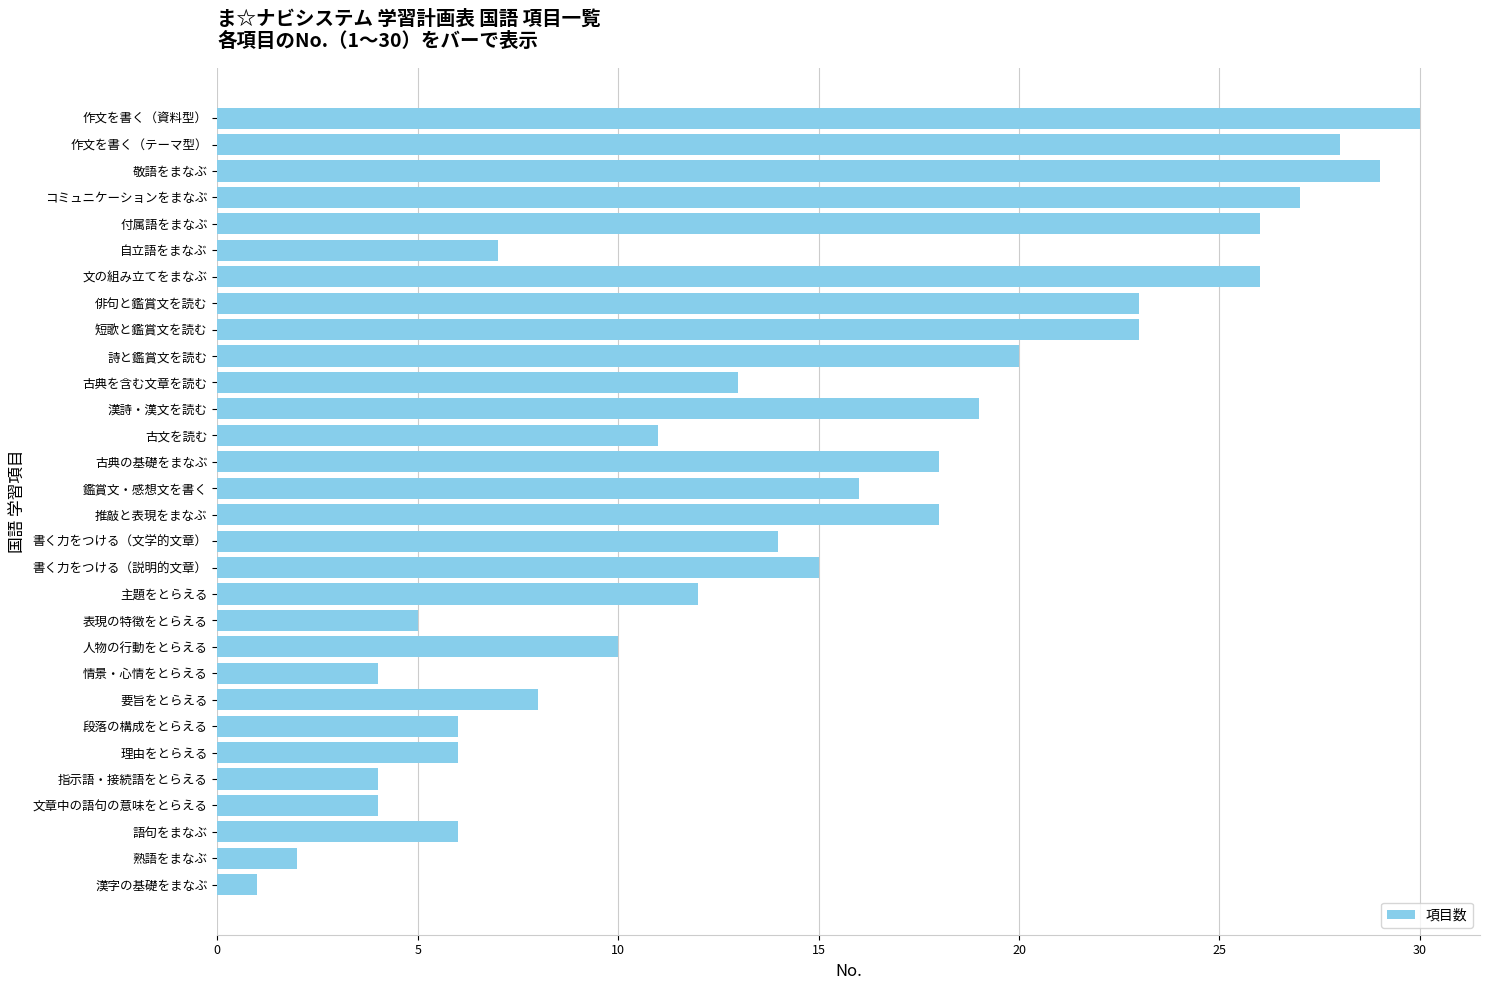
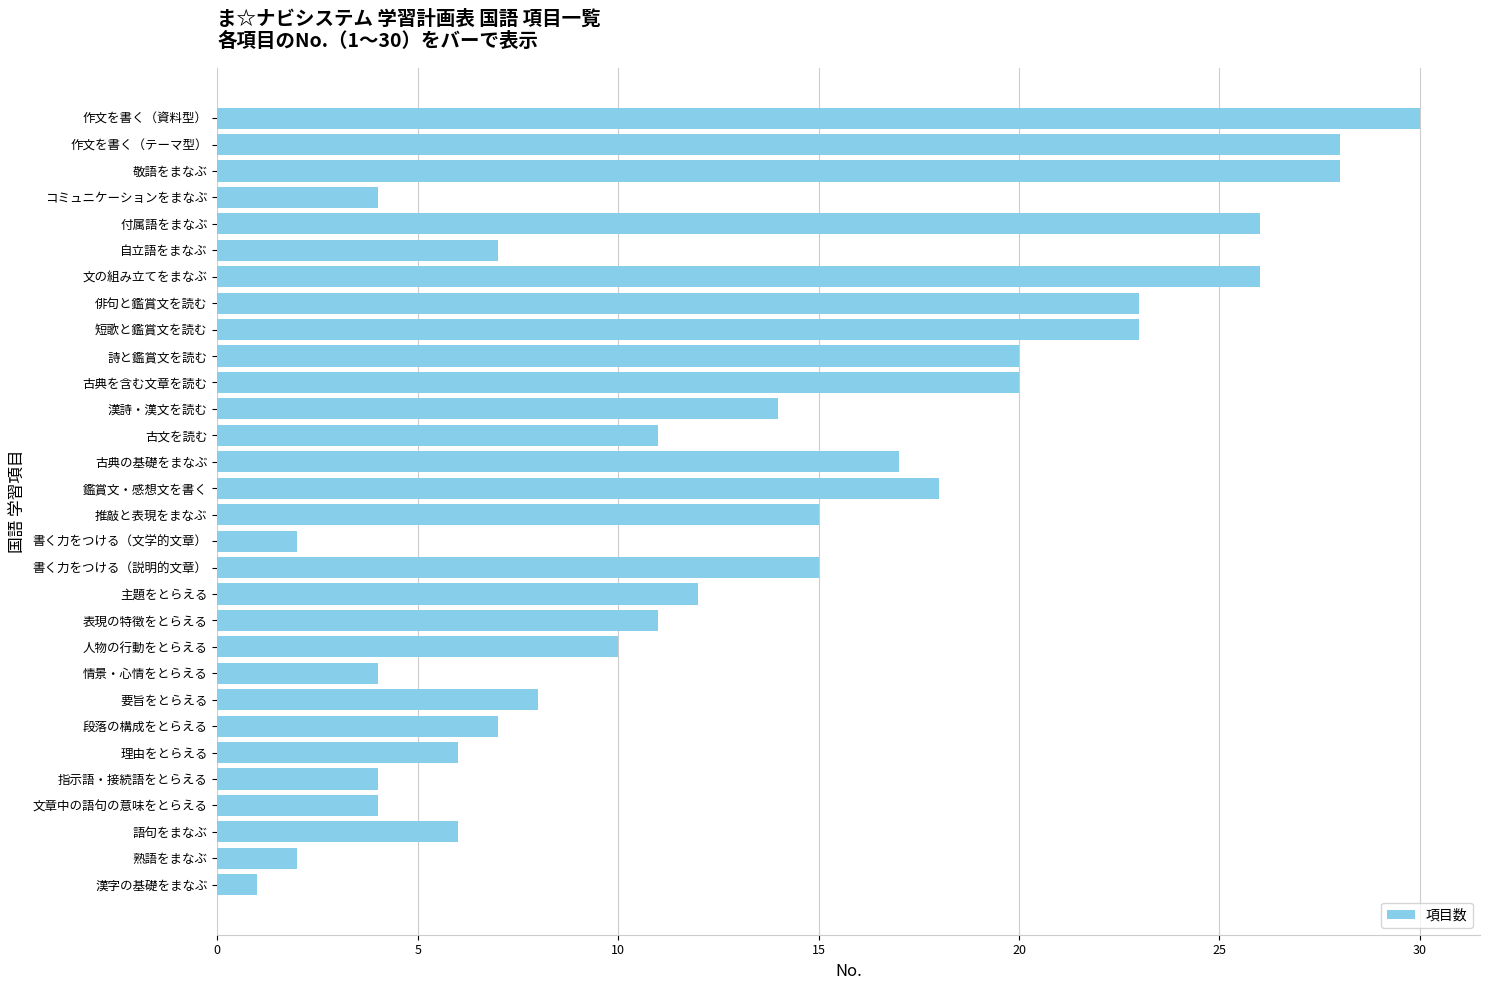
敬語をまなぶ: 29 -> 28
コミュニケーションをまなぶ: 27 -> 4
古典を含む文章を読む: 13 -> 20
漢詩・漢文を読む: 19 -> 14
古典の基礎をまなぶ: 18 -> 17
鑑賞文・感想文を書く: 16 -> 18
推敲と表現をまなぶ: 18 -> 15
書く力をつける（文学的文章）: 14 -> 2
表現の特徴をとらえる: 5 -> 11
段落の構成をとらえる: 6 -> 7
